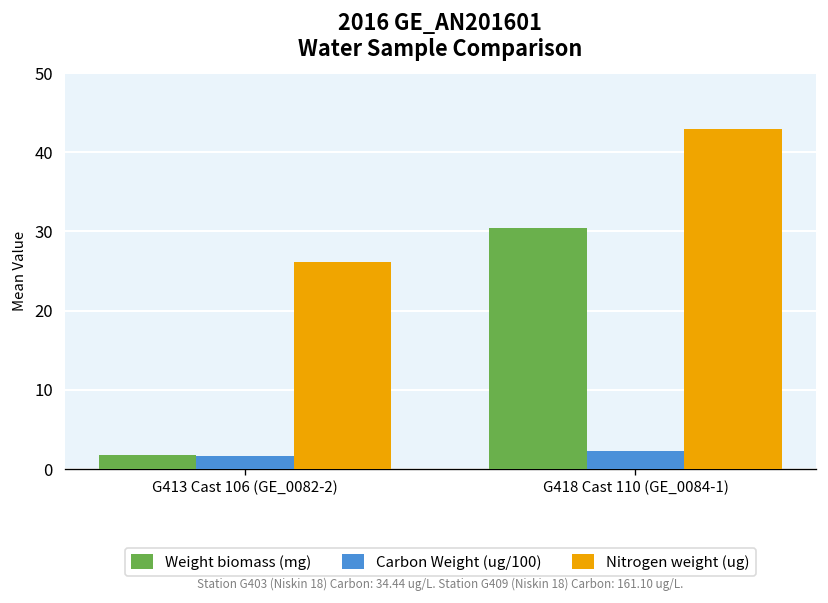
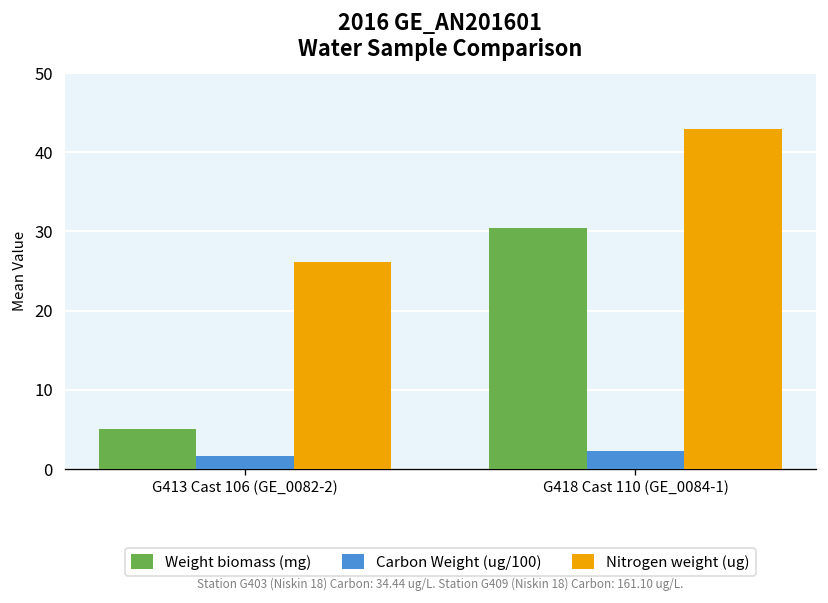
Weight biomass (mg), G413 Cast 106 (GE_0082-2): 2 -> 5
